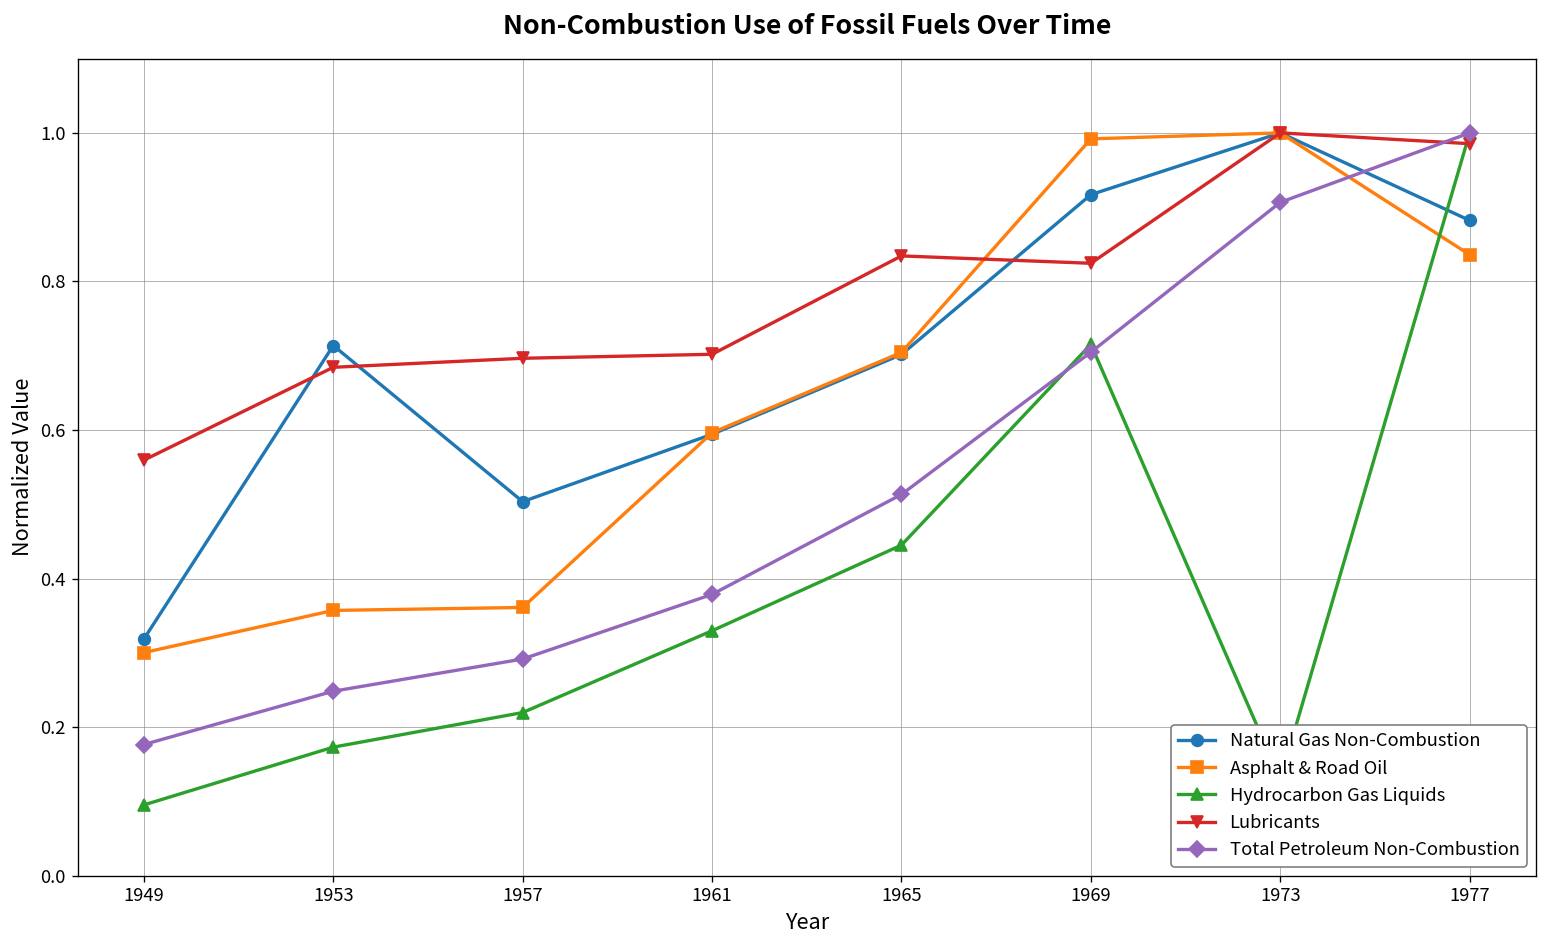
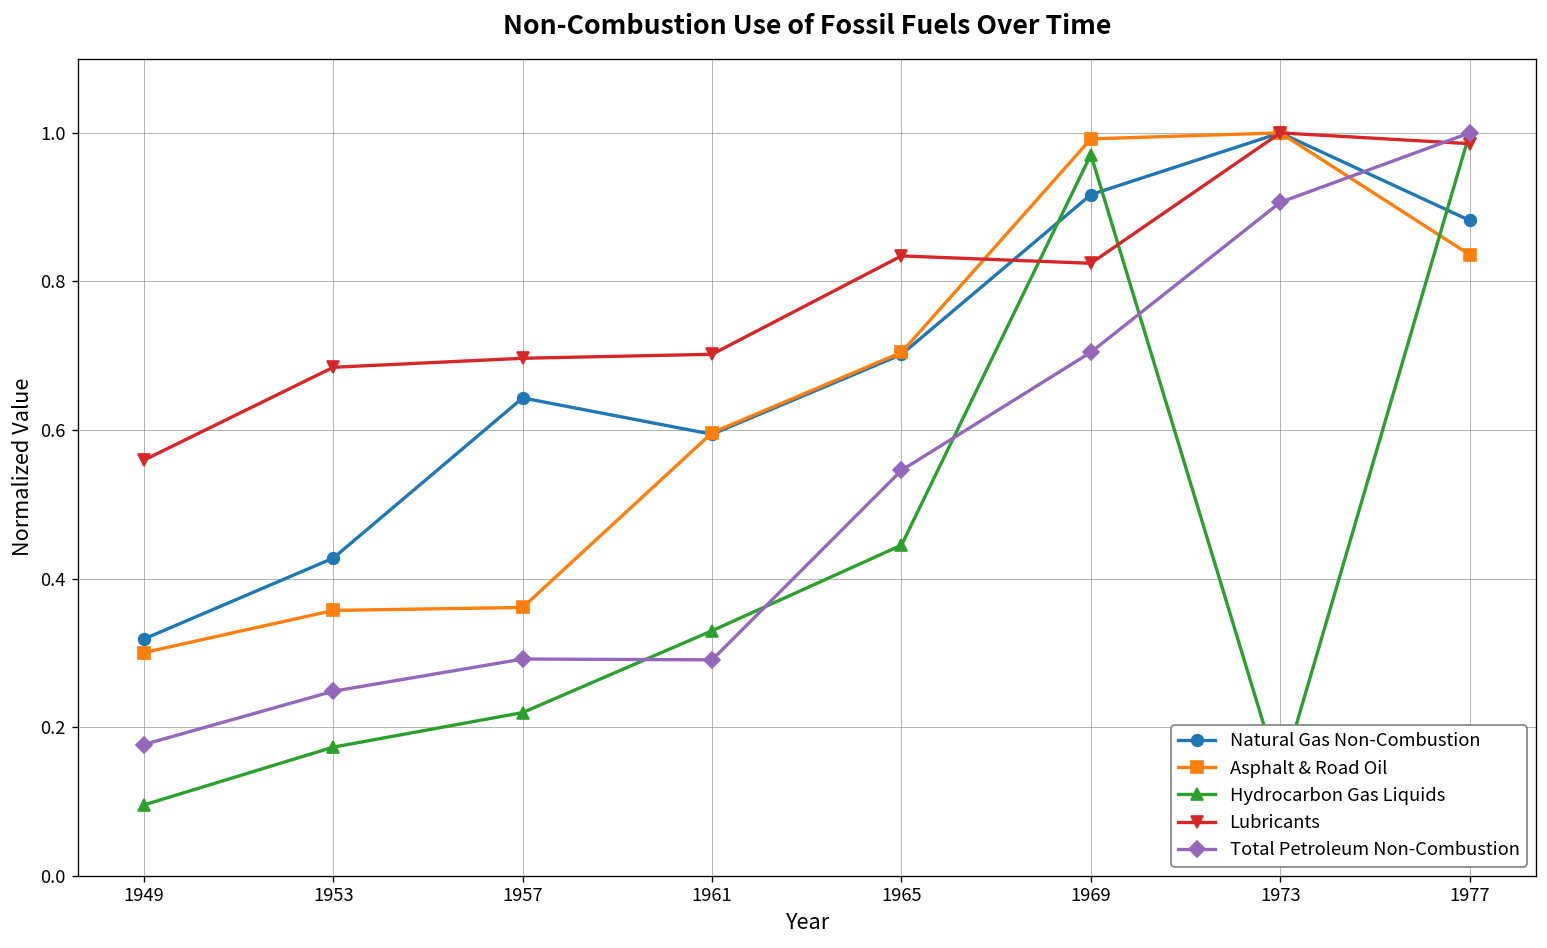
Natural Gas Non-Combustion, 1953: 0.71 -> 0.43
Natural Gas Non-Combustion, 1957: 0.50 -> 0.64
Total Petroleum Non-Combustion, 1961: 0.38 -> 0.29
Total Petroleum Non-Combustion, 1965: 0.51 -> 0.55
Hydrocarbon Gas Liquids, 1969: 0.72 -> 0.97
